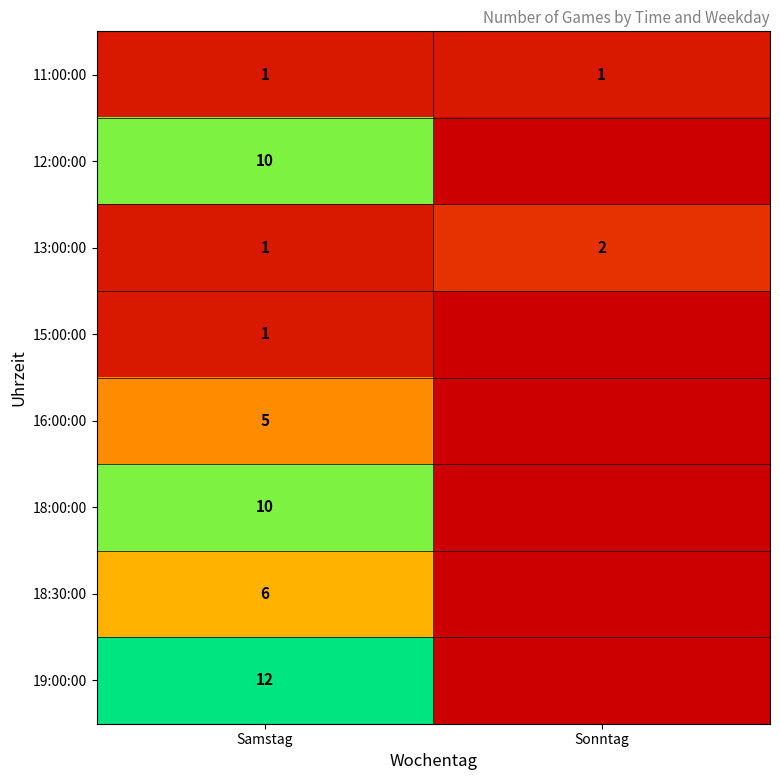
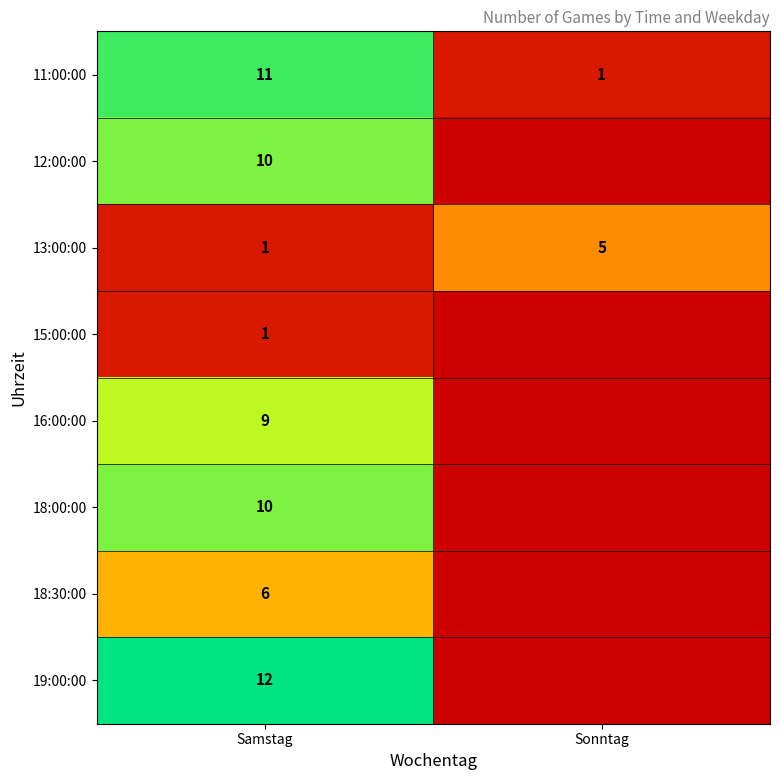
11:00:00, Samstag: 1 -> 11
13:00:00, Sonntag: 2 -> 5
16:00:00, Samstag: 5 -> 9
